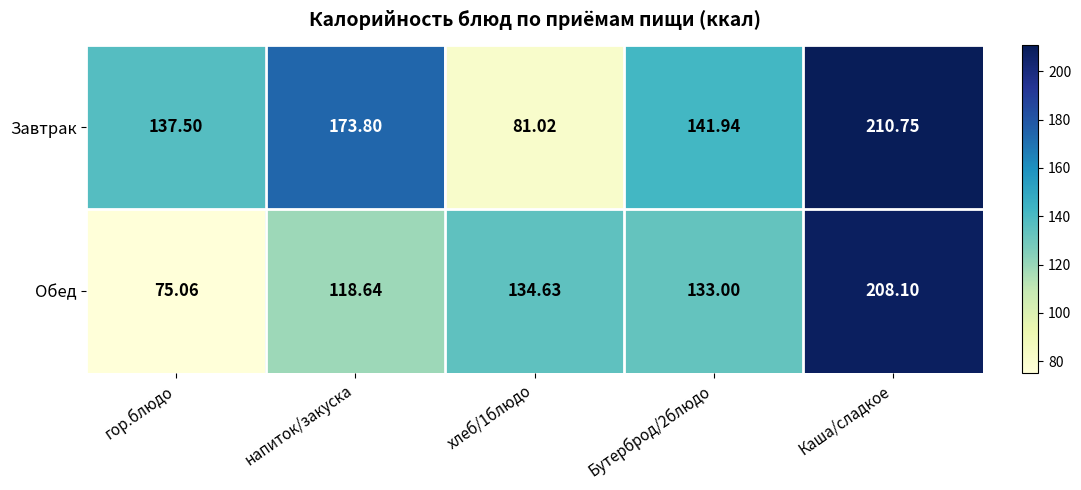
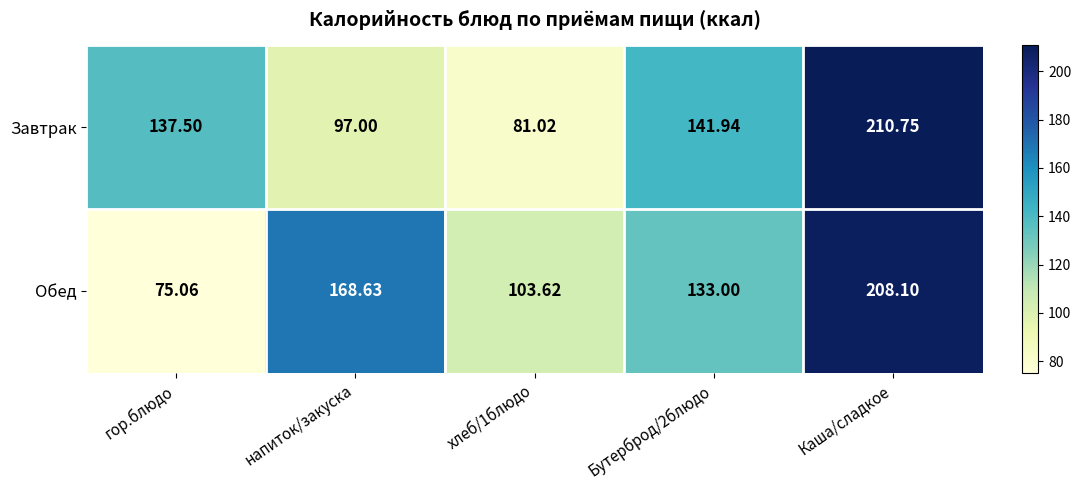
Завтрак, напиток/закуска: 173.80 -> 97.00
Обед, напиток/закуска: 118.64 -> 168.63
Обед, хлеб/1блюдо: 134.63 -> 103.62
